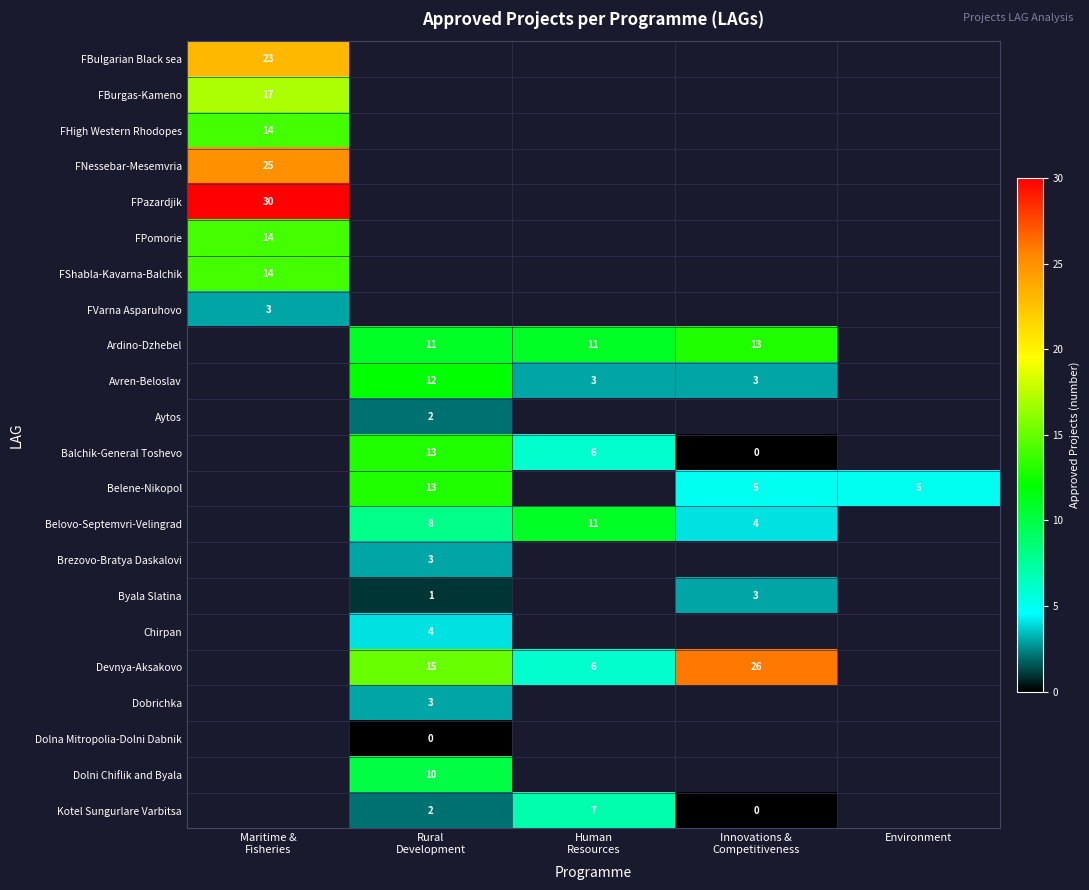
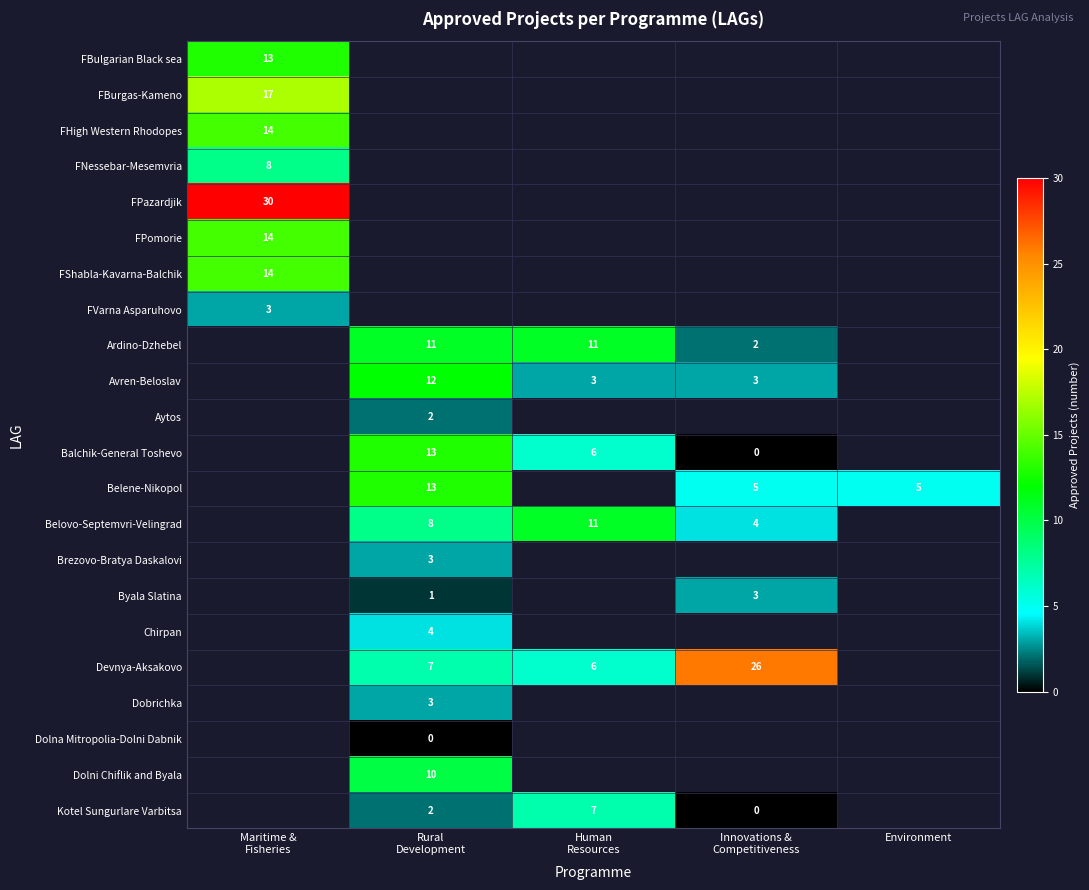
FBulgarian Black sea, Maritime & Fisheries: 23 -> 13
FNessebar-Mesemvria, Maritime & Fisheries: 25 -> 8
Ardino-Dzhebel, Innovations & Competitiveness: 13 -> 2
Devnya-Aksakovo, Rural Development: 15 -> 7
